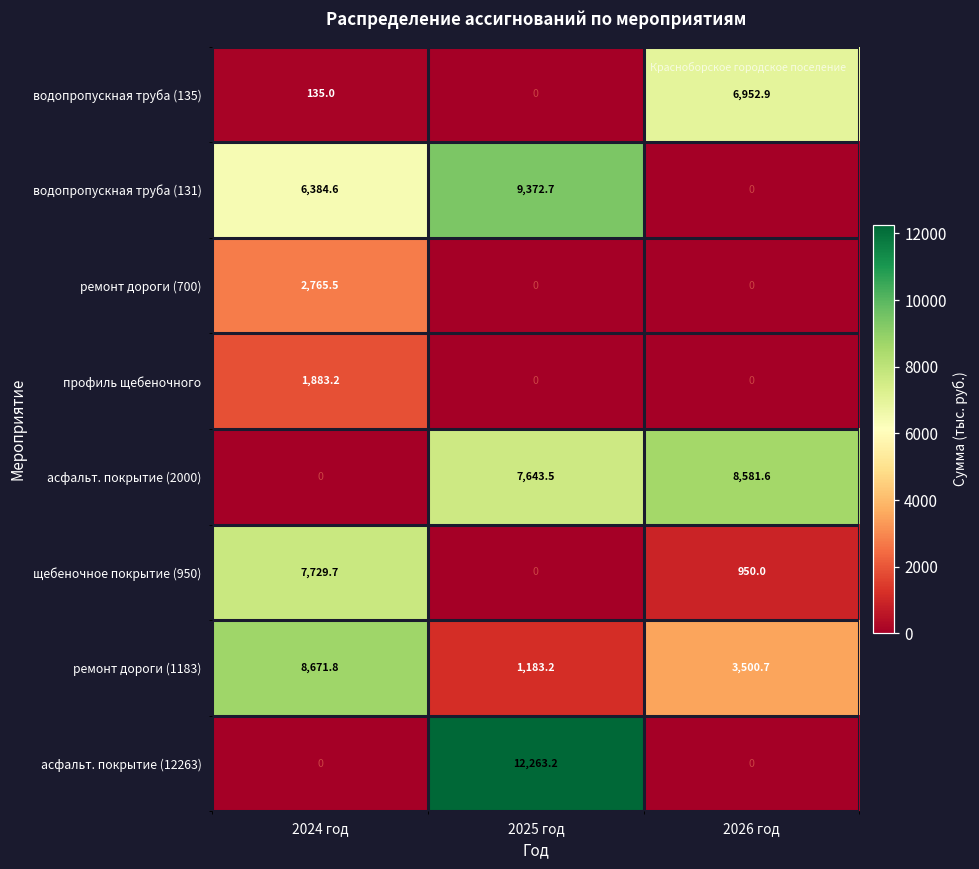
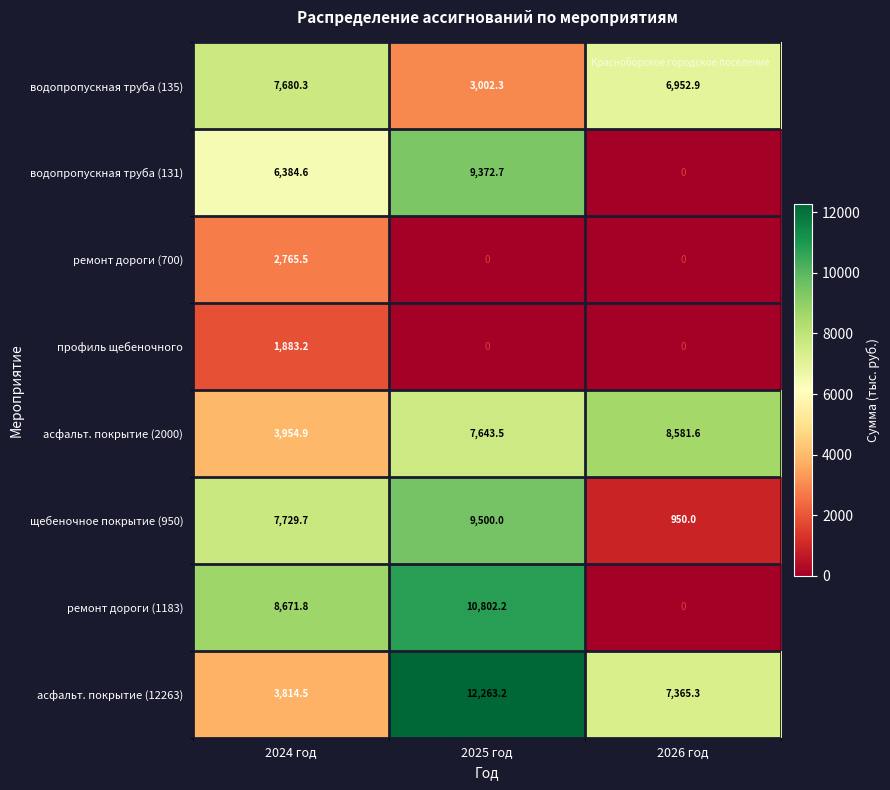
водопропускная труба (135), 2024 год: 135.0 -> 7,680.3
водопропускная труба (135), 2025 год: 0 -> 3,002.3
асфальт. покрытие (2000), 2024 год: 0 -> 3,954.9
щебеночное покрытие (950), 2025 год: 0 -> 9,500.0
ремонт дороги (1183), 2025 год: 1,183.2 -> 10,802.2
ремонт дороги (1183), 2026 год: 3,500.7 -> 0
асфальт. покрытие (12263), 2024 год: 0 -> 3,814.5
асфальт. покрытие (12263), 2026 год: 0 -> 7,365.3
